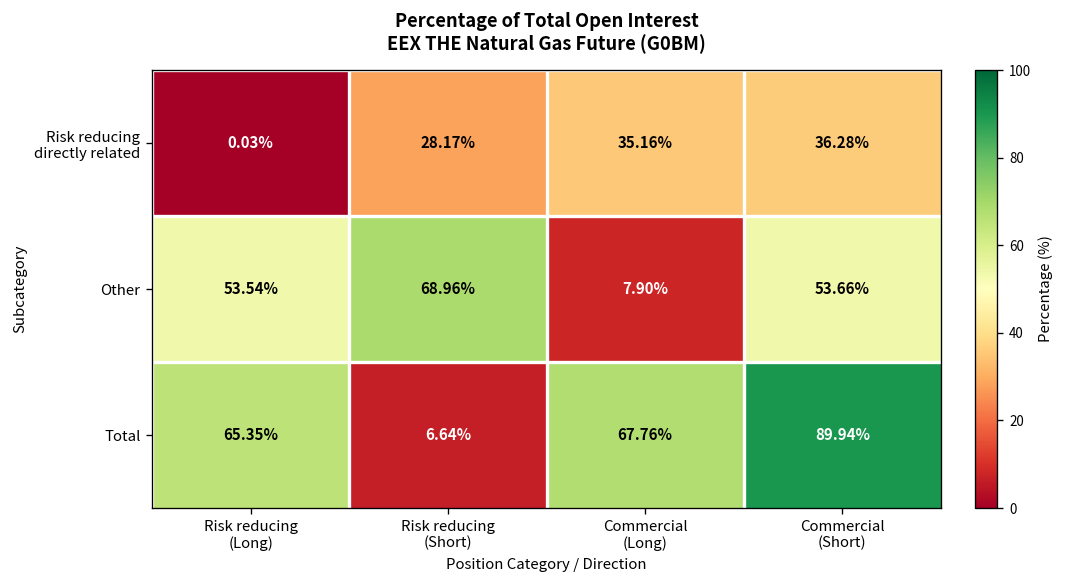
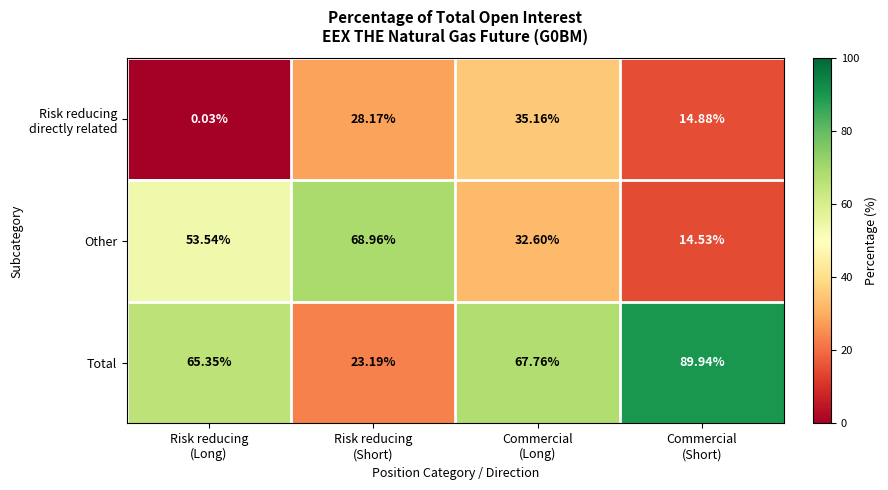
Risk reducing directly related, Commercial (Short): 36.28% -> 14.88%
Other, Commercial (Long): 7.90% -> 32.60%
Other, Commercial (Short): 53.66% -> 14.53%
Total, Risk reducing (Short): 6.64% -> 23.19%
